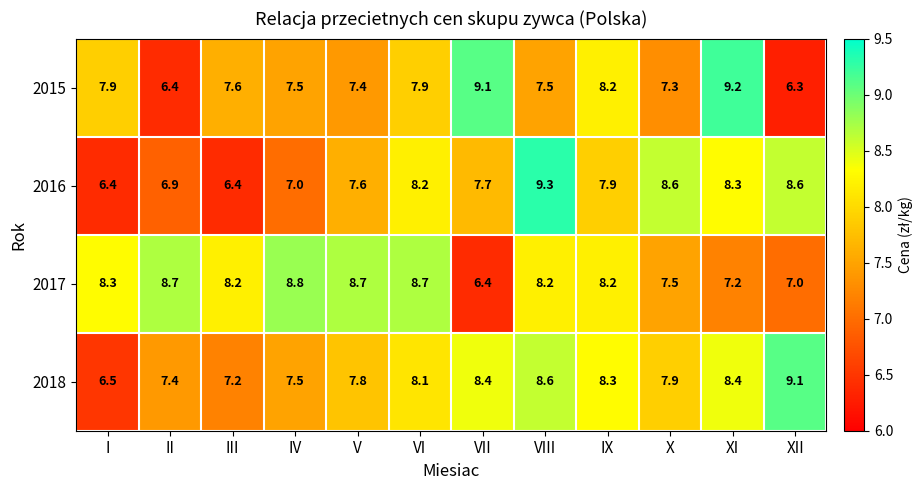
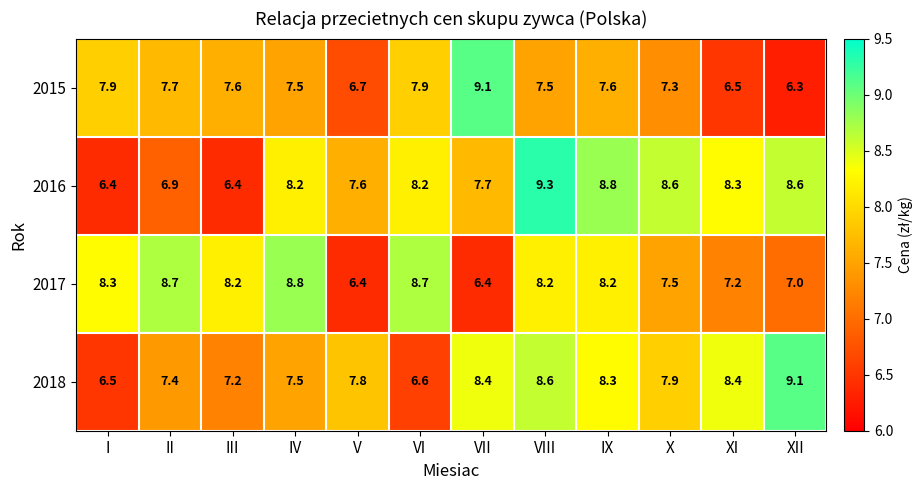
2015, II: 6.4 -> 7.7
2015, V: 7.4 -> 6.7
2015, IX: 8.2 -> 7.6
2015, XI: 9.2 -> 6.5
2016, IV: 7.0 -> 8.2
2016, IX: 7.9 -> 8.8
2017, V: 8.7 -> 6.4
2018, VI: 8.1 -> 6.6
